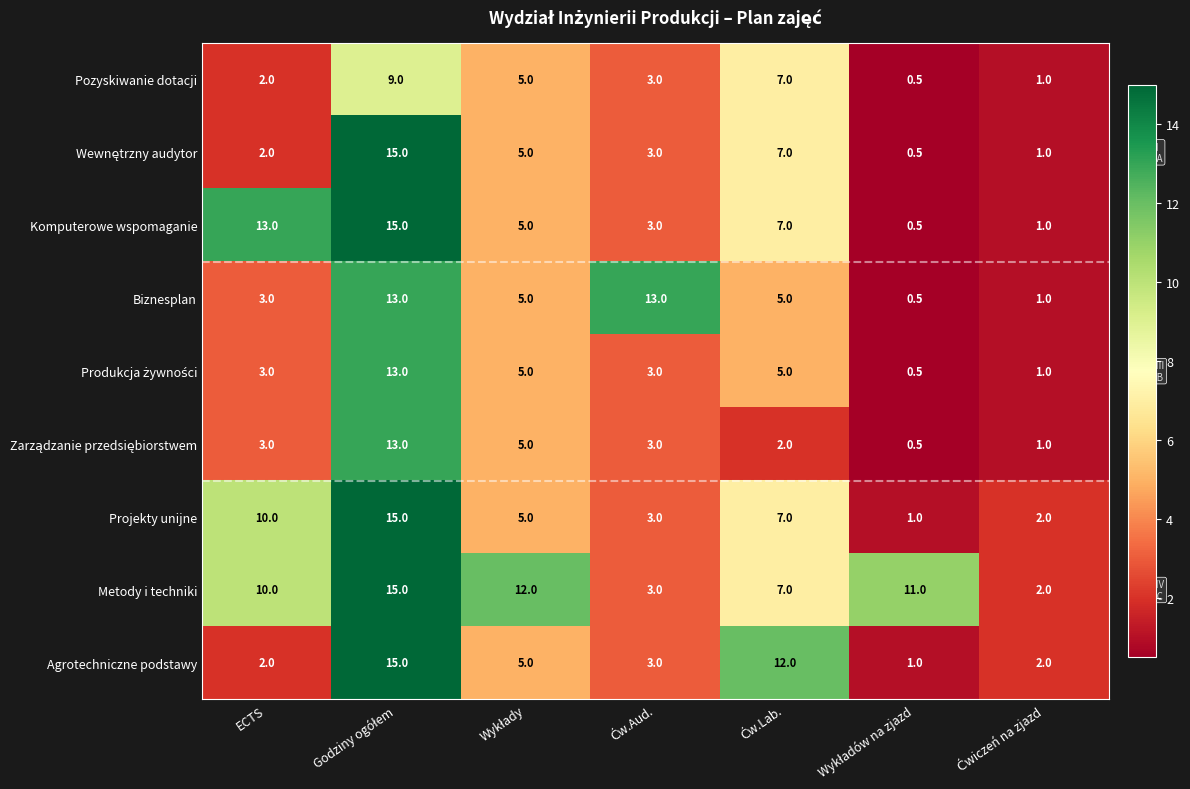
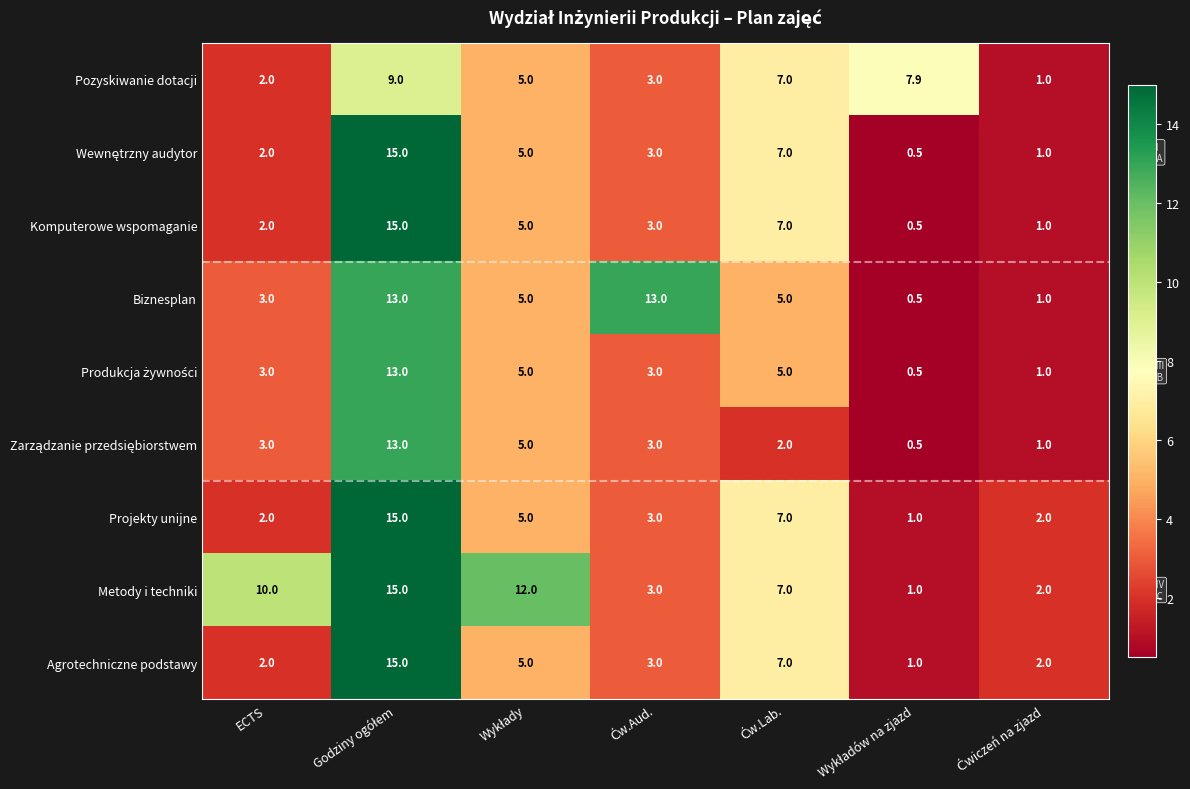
Pozyskiwanie dotacji, Wykładów na zjazd: 0.5 -> 7.9
Komputerowe wspomaganie, ECTS: 13.0 -> 2.0
Projekty unijne, ECTS: 10.0 -> 2.0
Metody i techniki, Wykładów na zjazd: 11.0 -> 1.0
Agrotechniczne podstawy, Ćw.Lab.: 12.0 -> 7.0
